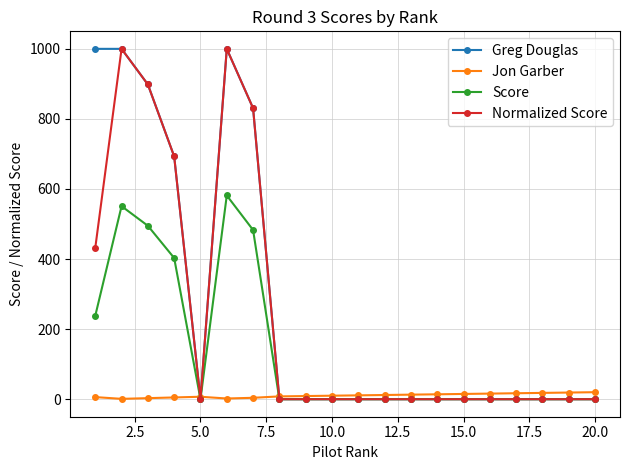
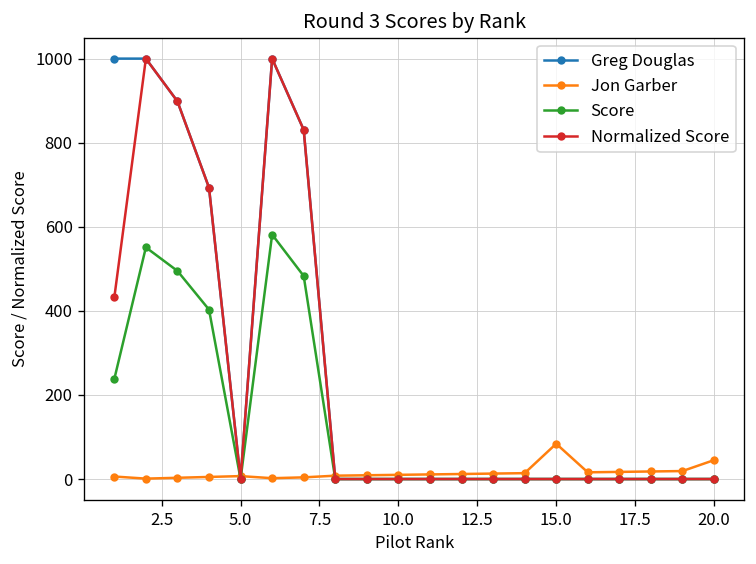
Jon Garber, 15.0: 20 -> 80
Jon Garber, 20.0: 20 -> 50
